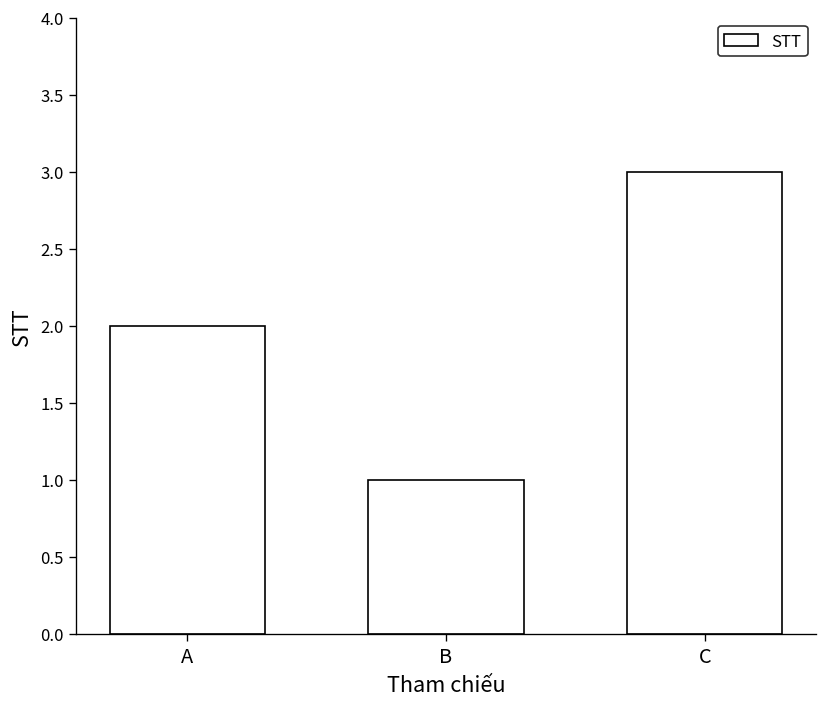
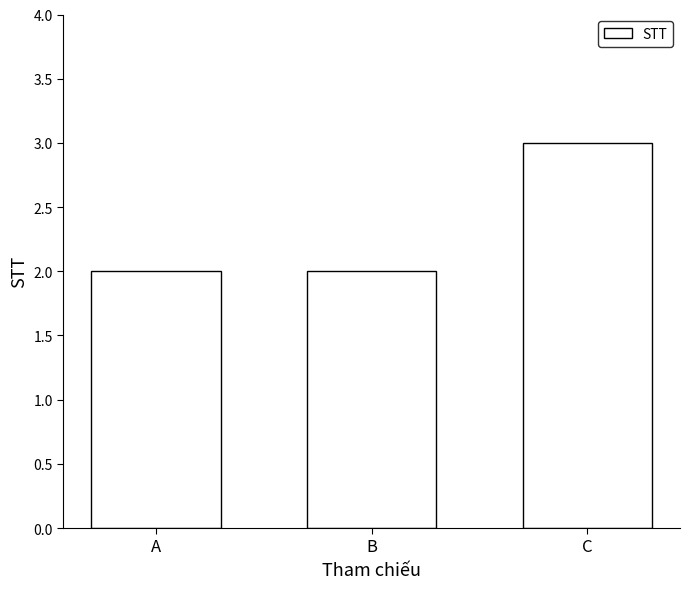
B: 1 -> 2
